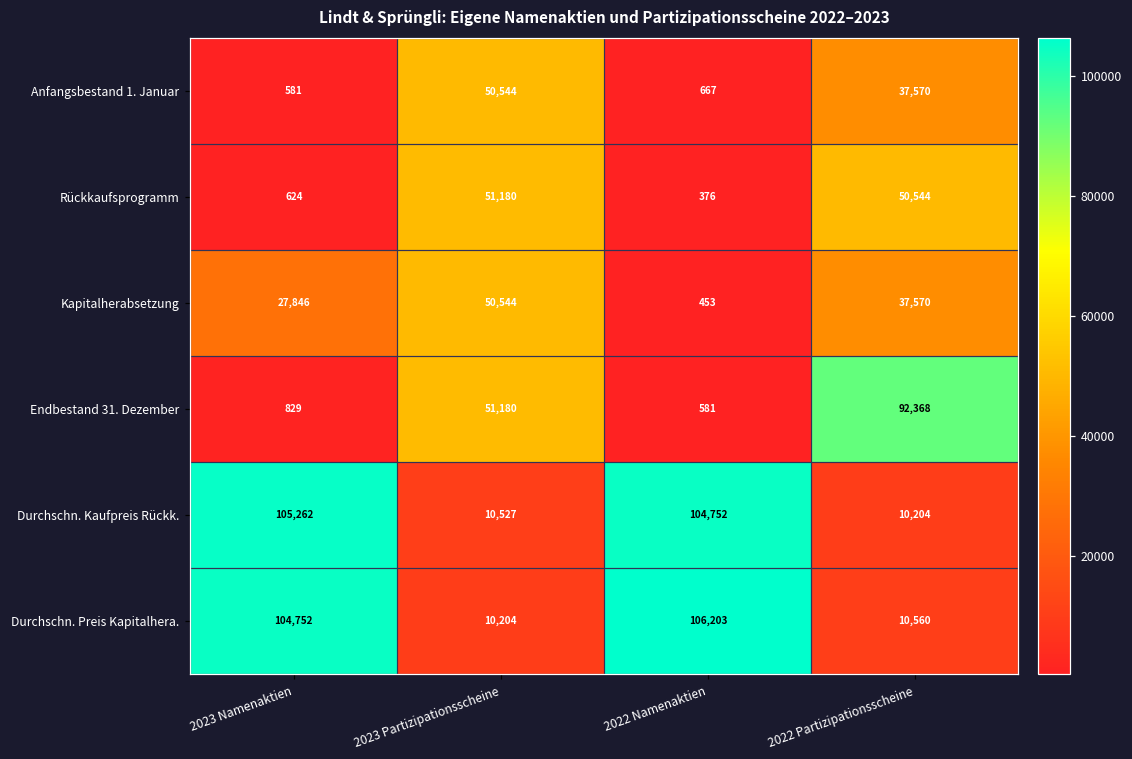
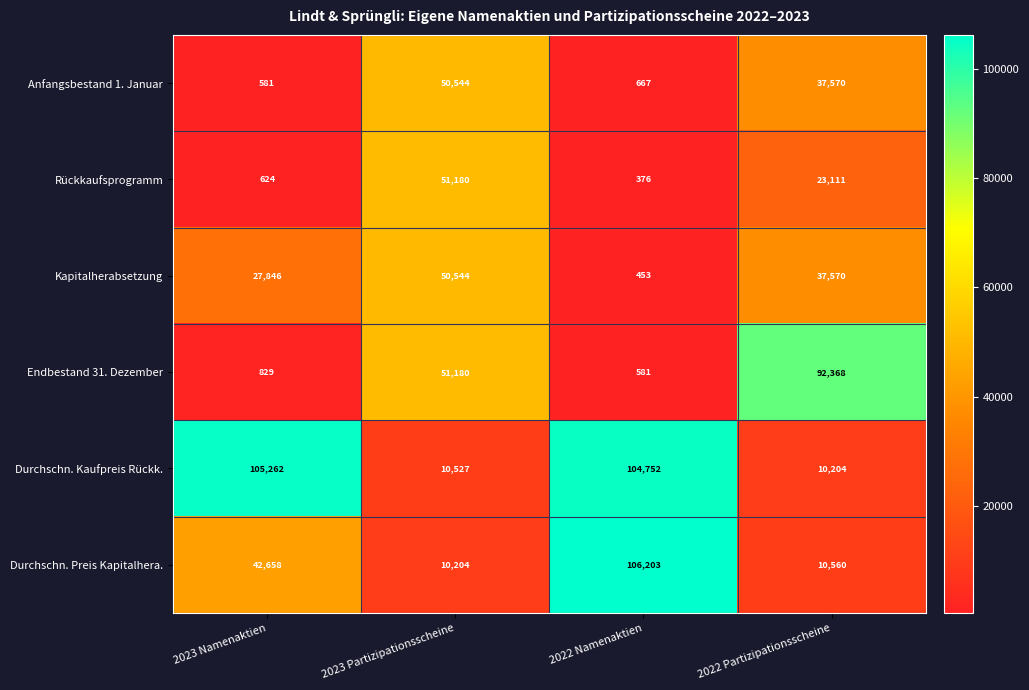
Rückkaufsprogramm, 2022 Partizipationsscheine: 50,544 -> 23,111
Durchschn. Preis Kapitalhera., 2023 Namenaktien: 104,752 -> 42,658
